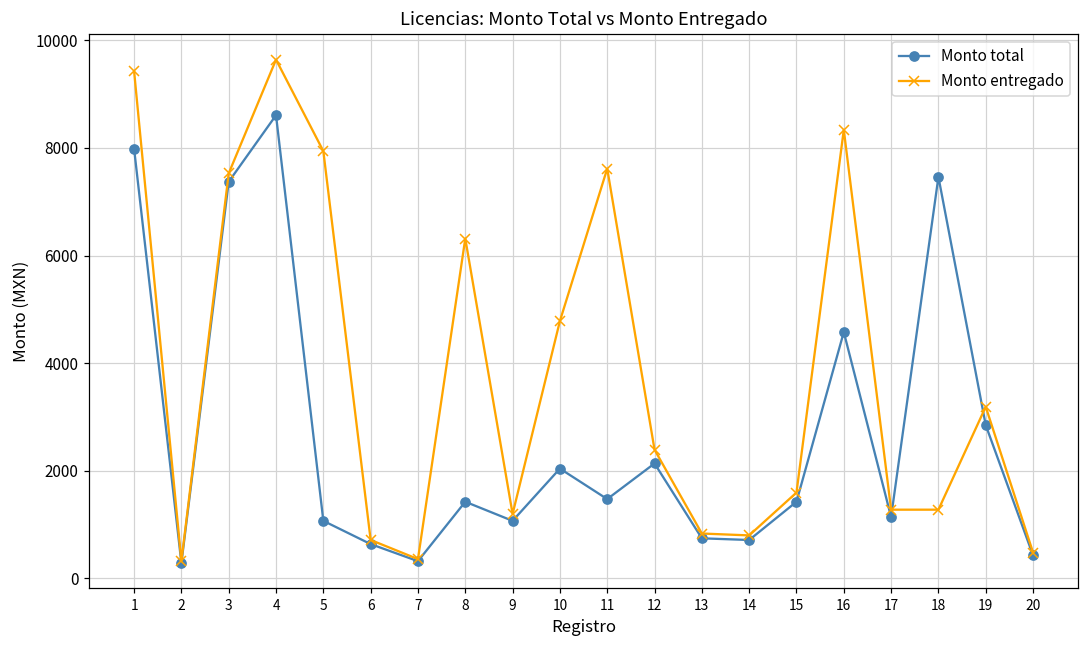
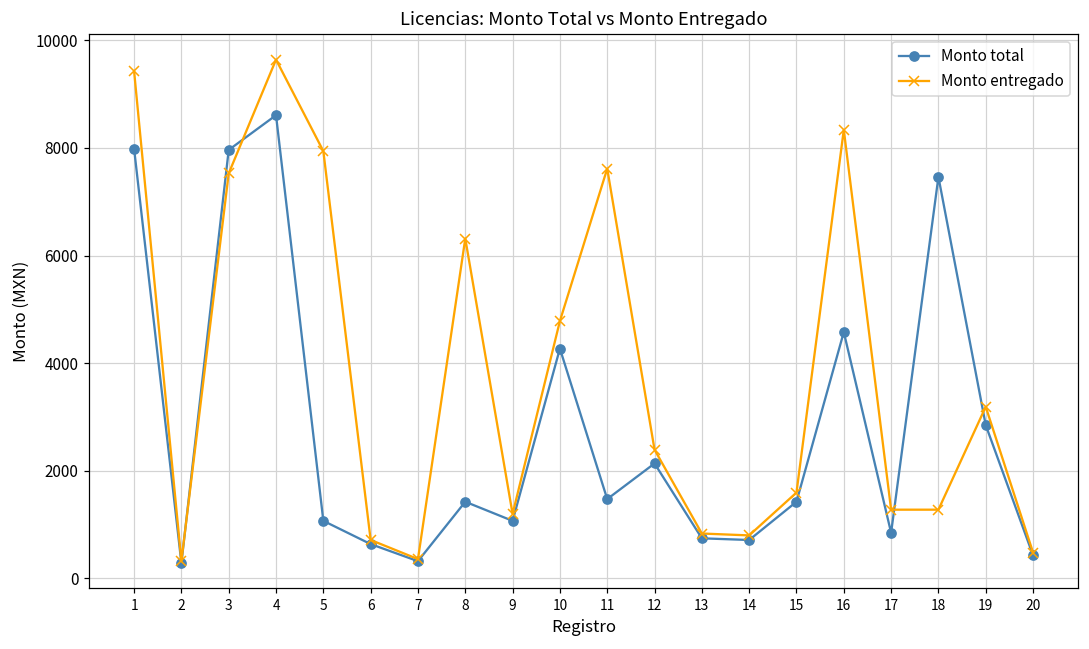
Monto total, 3: 7400 -> 8000
Monto total, 10: 2000 -> 4300
Monto total, 17: 1100 -> 800
